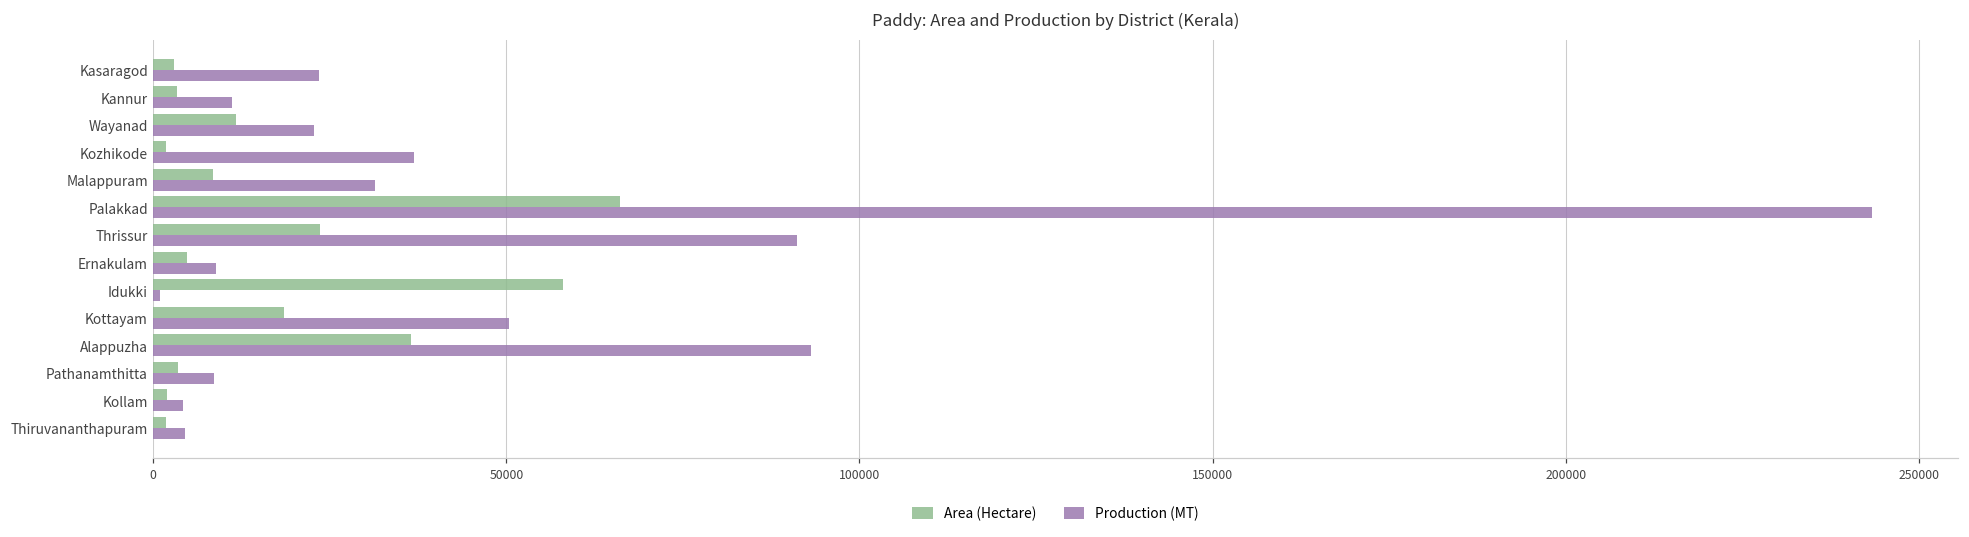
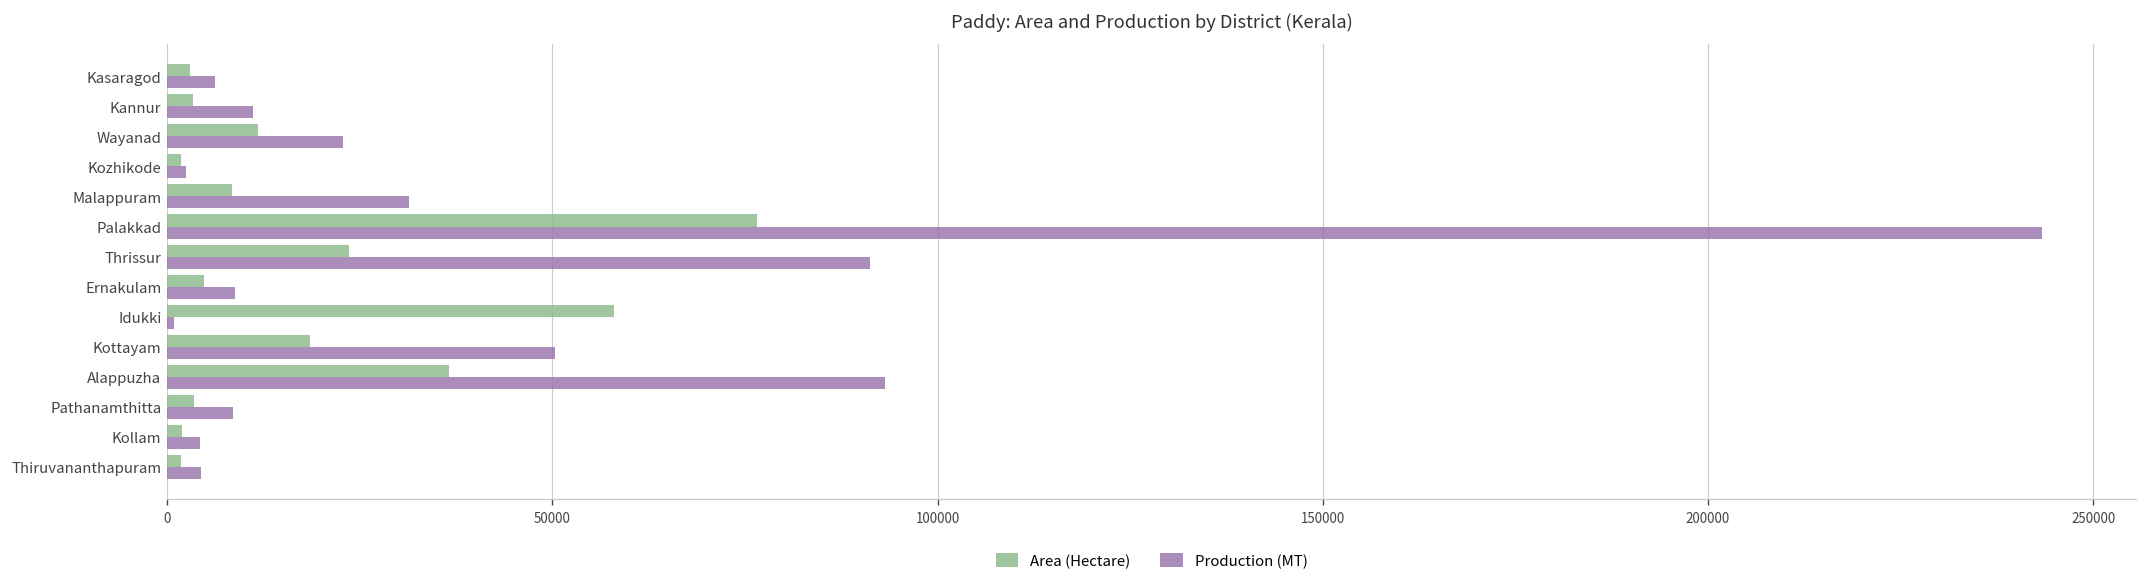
Production (MT), Kasaragod: 24000 -> 6000
Production (MT), Kozhikode: 37000 -> 2000
Area (Hectare), Palakkad: 66000 -> 77000
